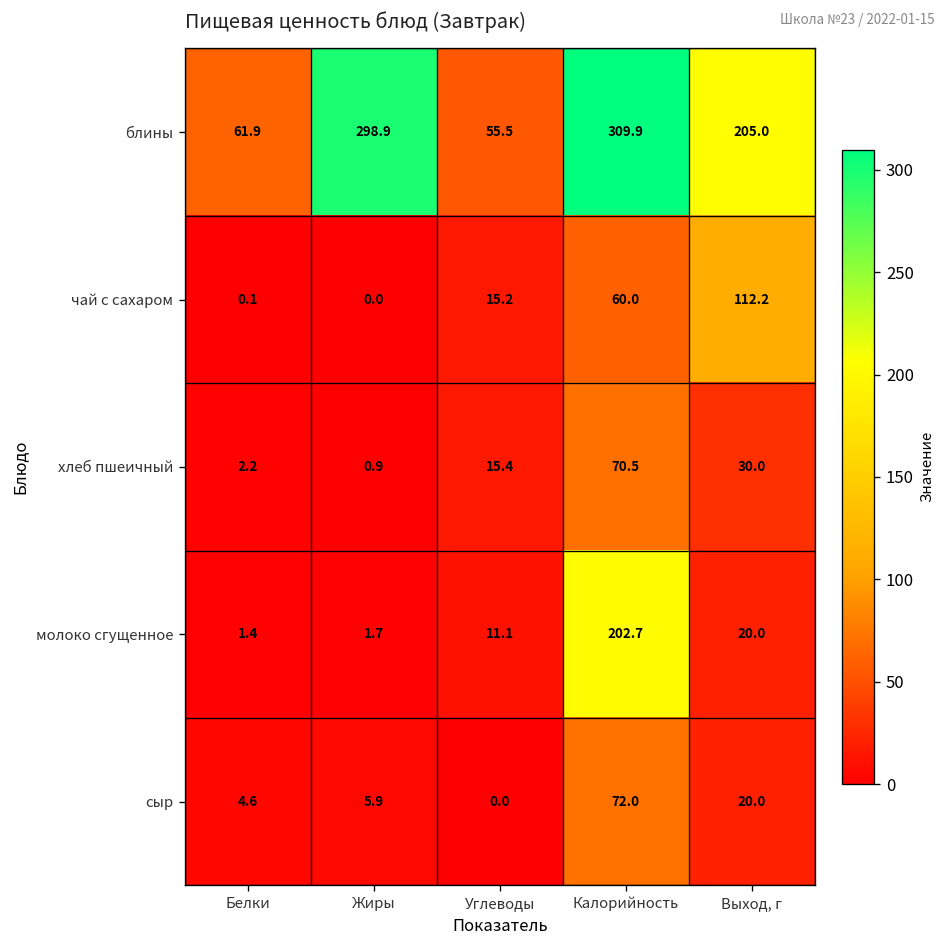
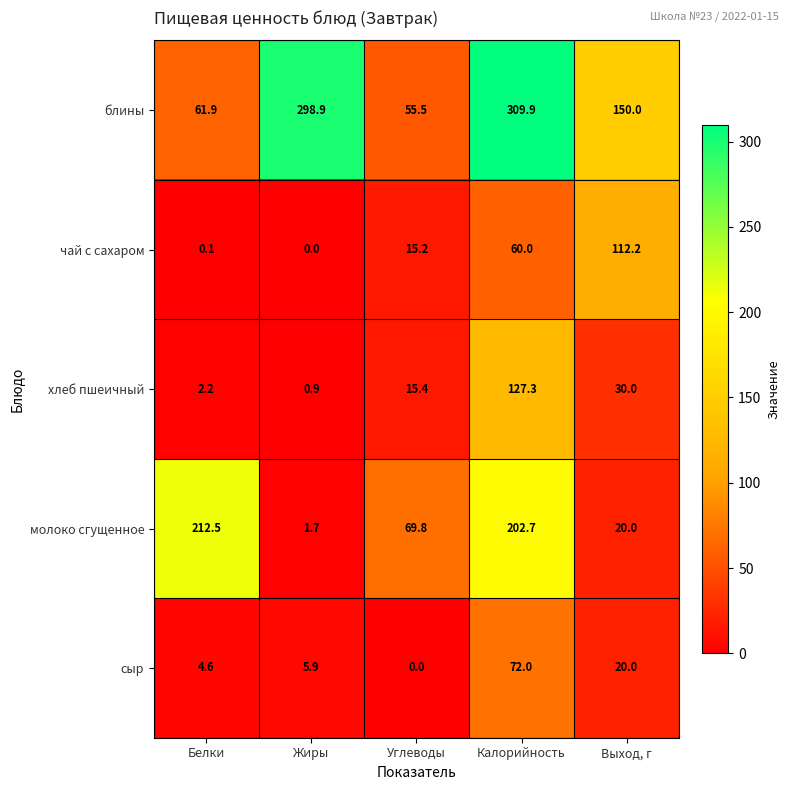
блины, Выход, г: 205.0 -> 150.0
хлеб пшеичный, Калорийность: 70.5 -> 127.3
молоко сгущенное, Белки: 1.4 -> 212.5
молоко сгущенное, Углеводы: 11.1 -> 69.8
